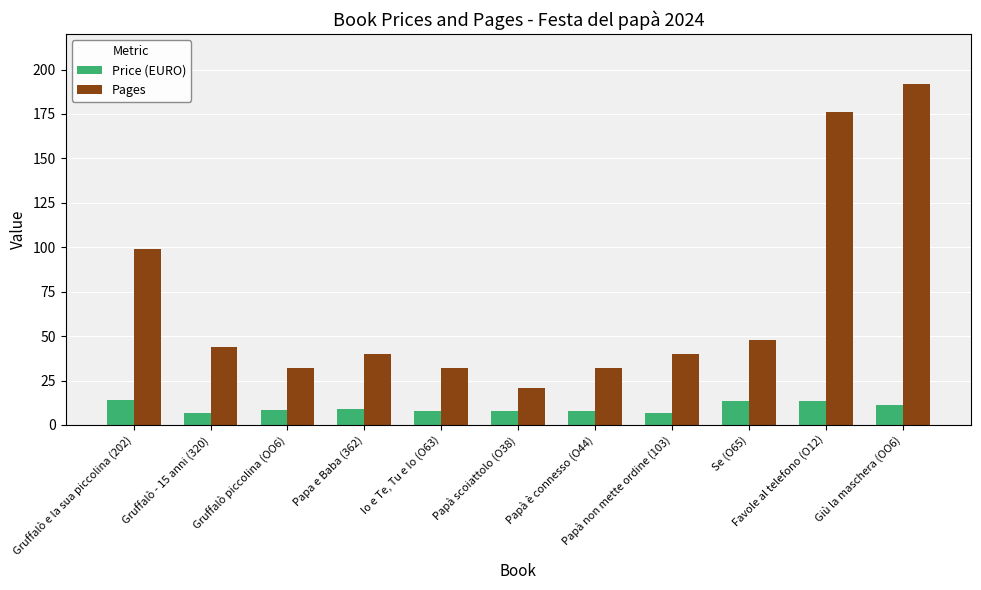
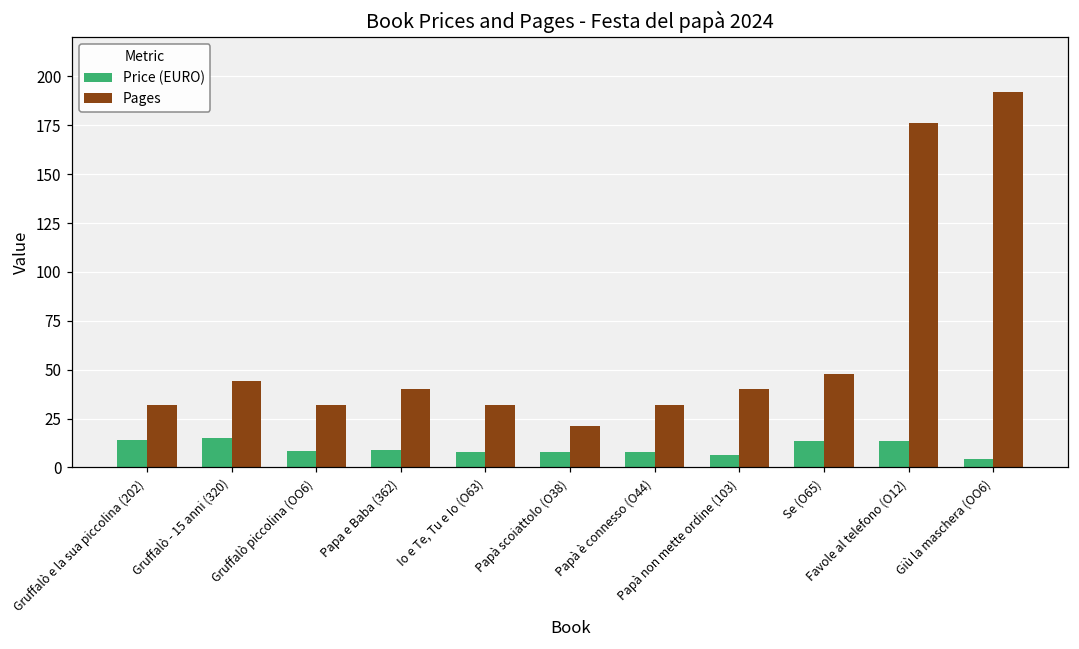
Pages, Gruffalò e la sua piccolina (202): 99 -> 32
Price (EURO), Gruffalò - 15 anni (320): 7 -> 15
Price (EURO), Giù la maschera (OO6): 11 -> 4
